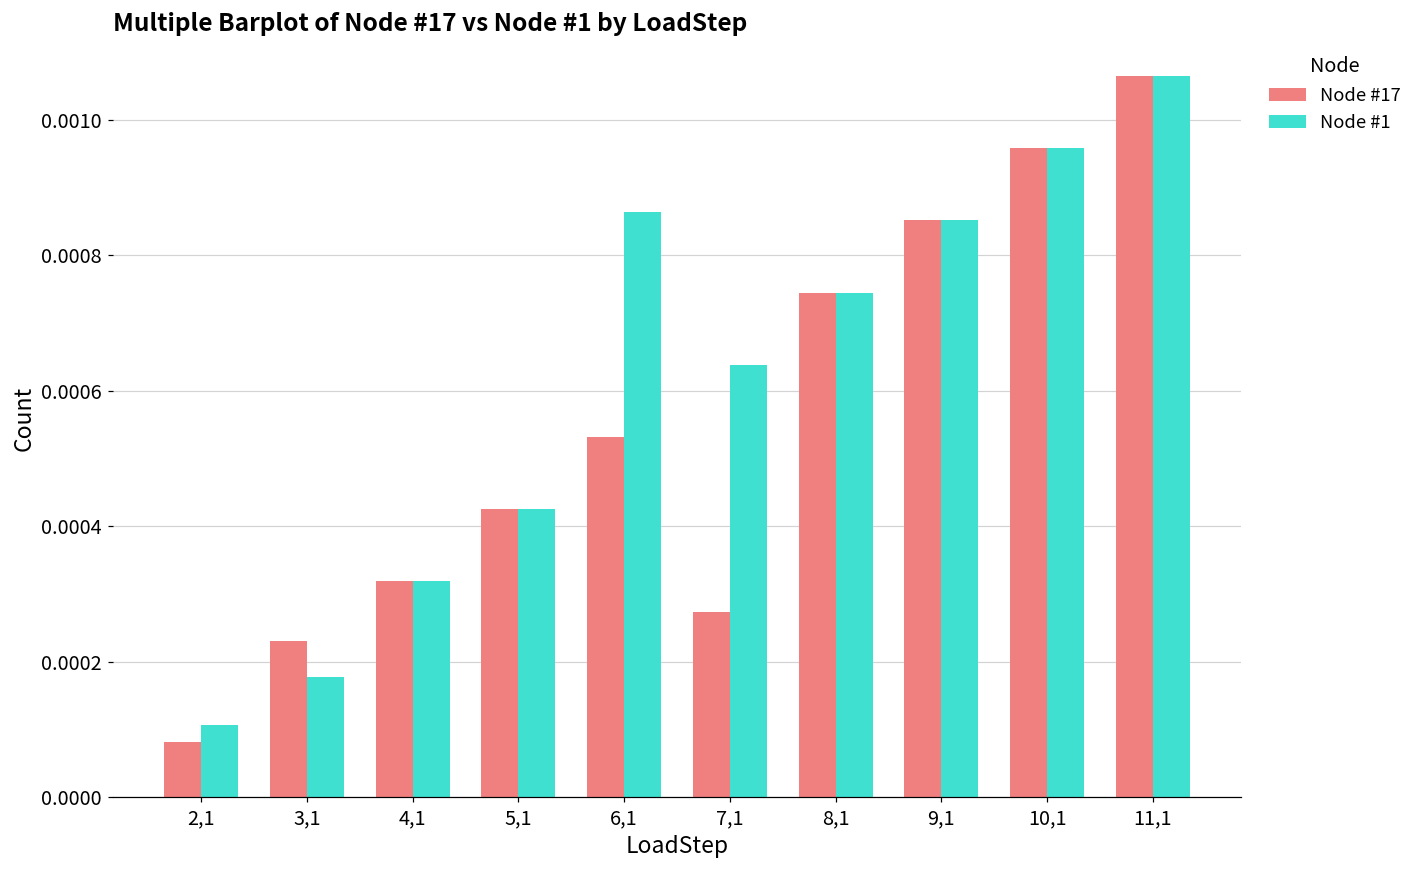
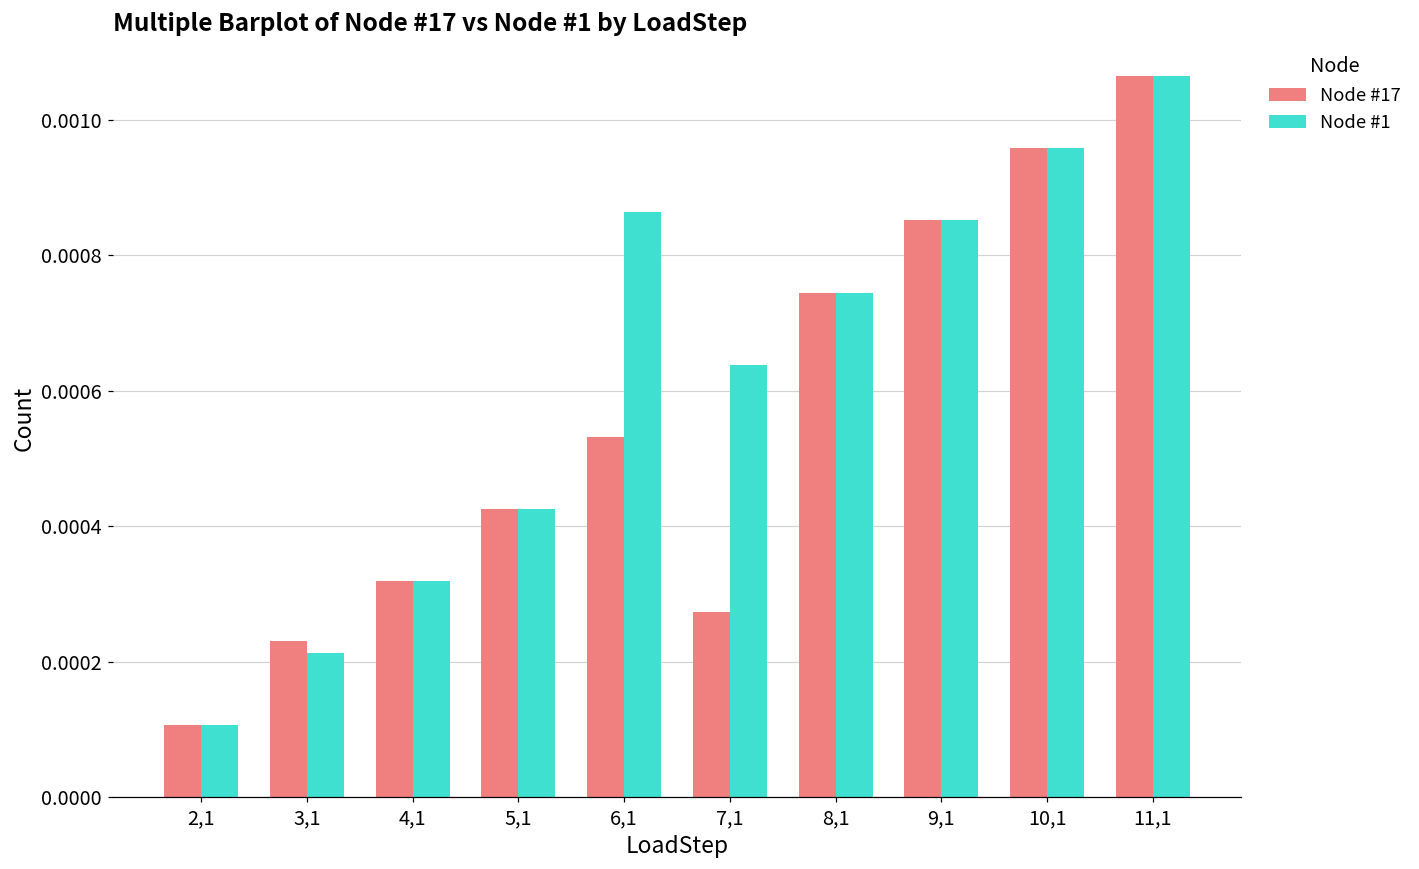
Node #17, 2,1: 0.00008 -> 0.00011
Node #1, 3,1: 0.00018 -> 0.00021
